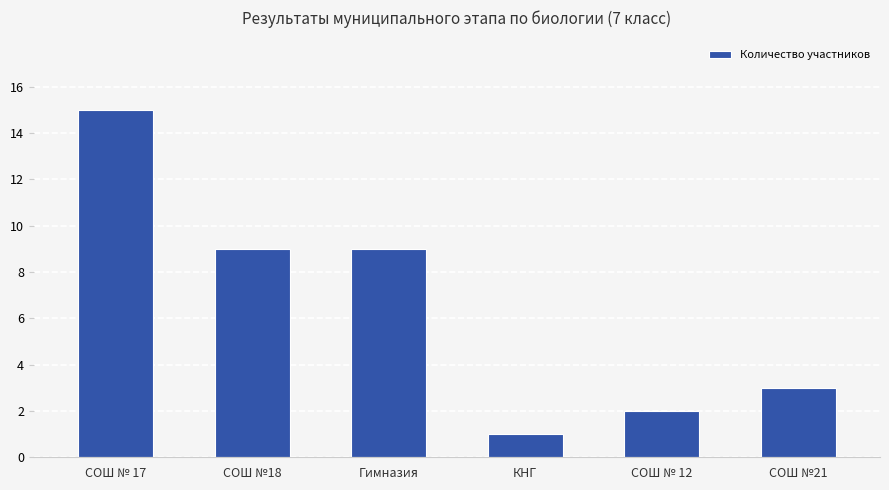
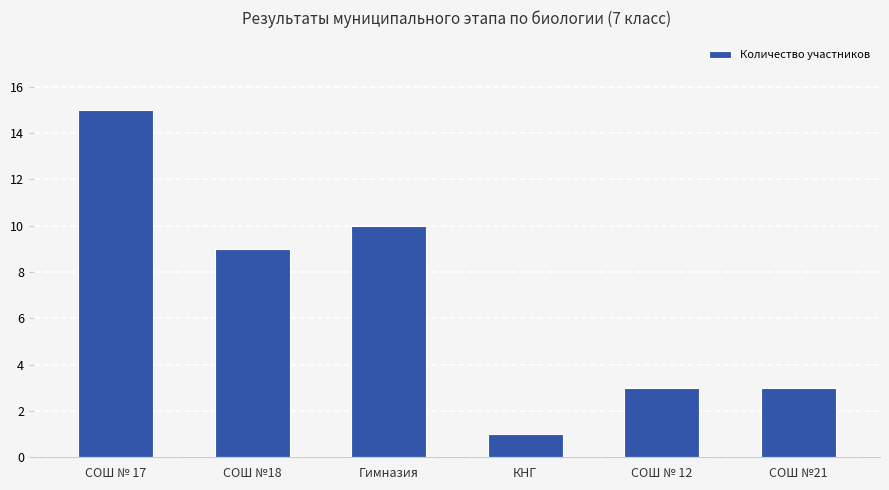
Гимназия: 9 -> 10
СОШ № 12: 2 -> 3
